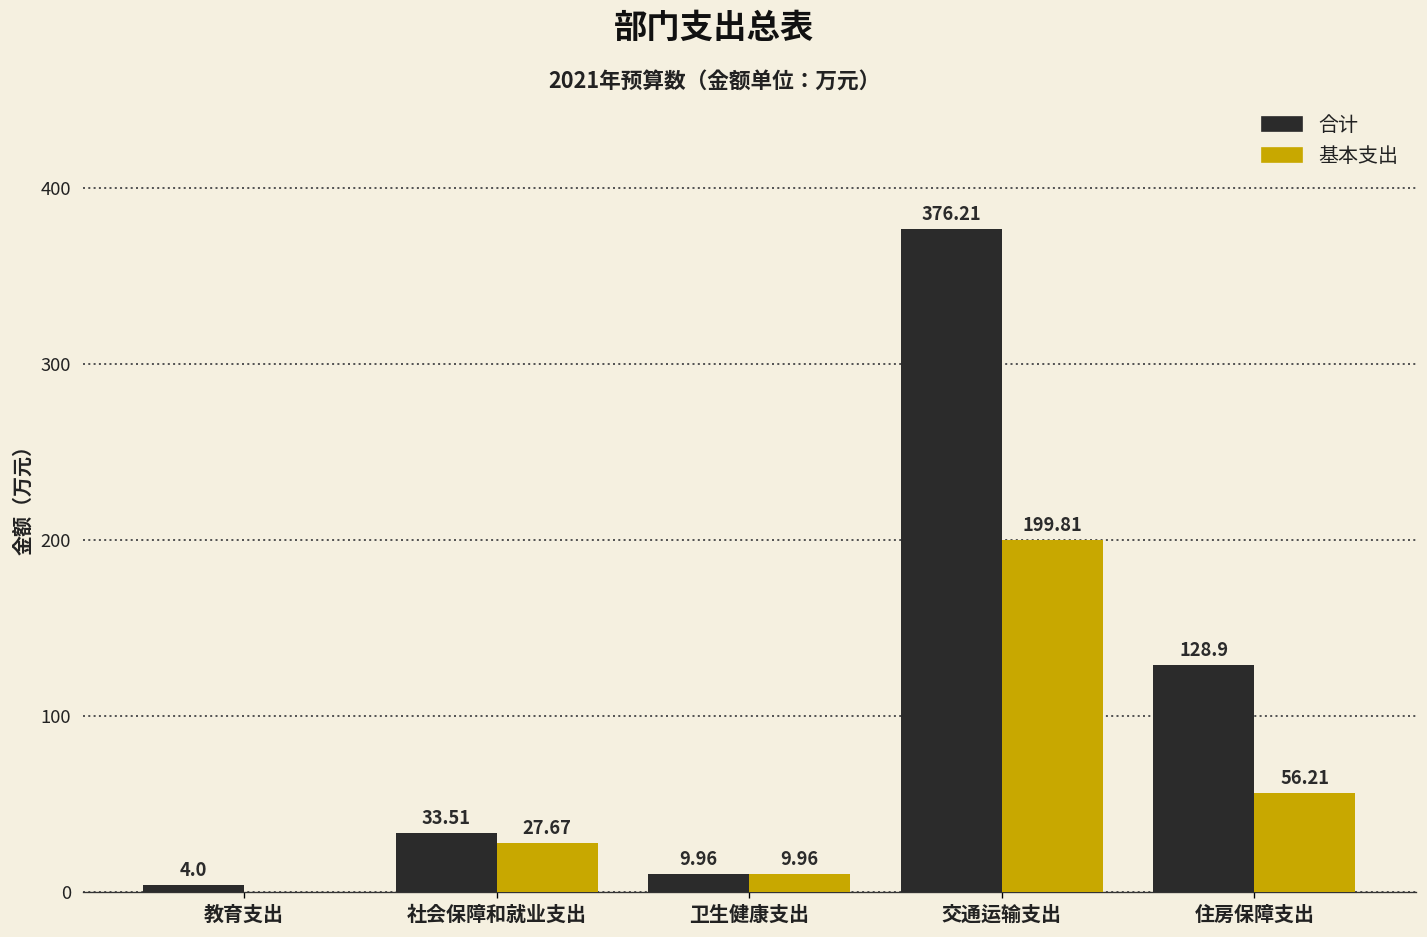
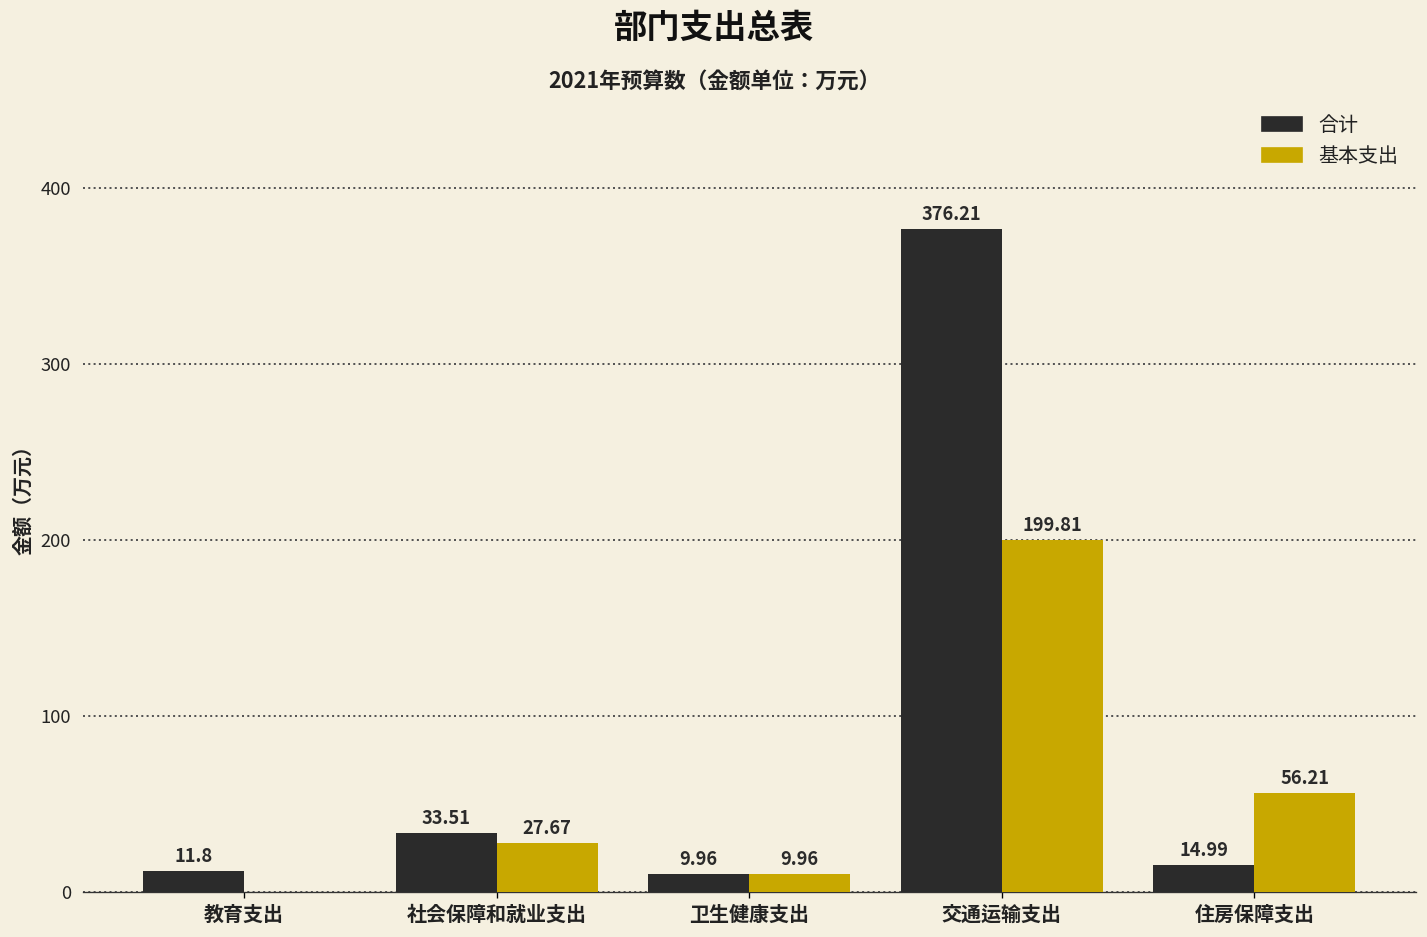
合计, 教育支出: 4.0 -> 11.8
合计, 住房保障支出: 128.9 -> 14.99
